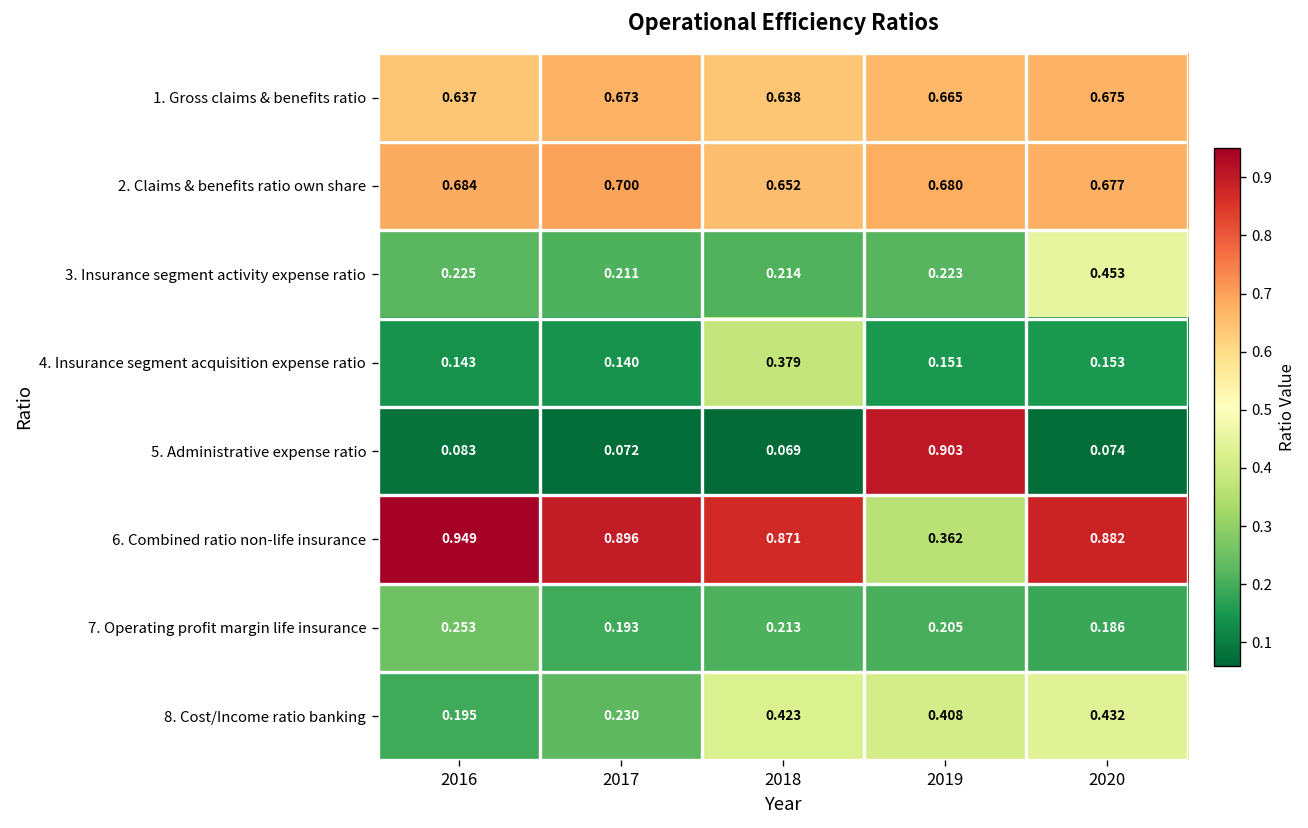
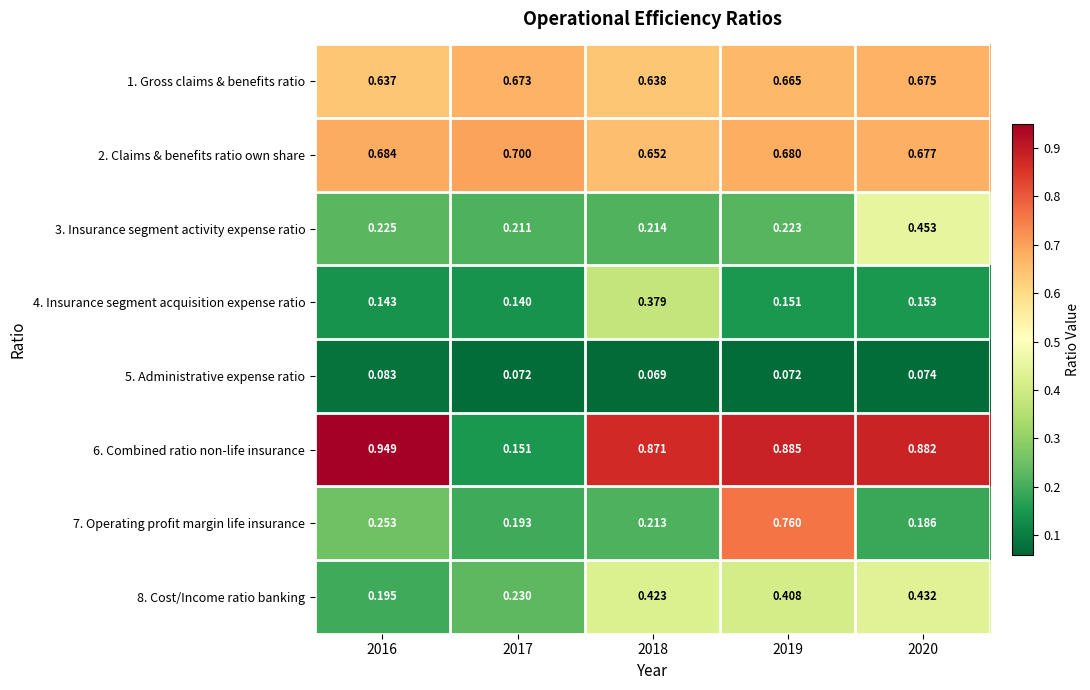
5. Administrative expense ratio, 2019: 0.903 -> 0.072
6. Combined ratio non-life insurance, 2017: 0.896 -> 0.151
6. Combined ratio non-life insurance, 2019: 0.362 -> 0.885
7. Operating profit margin life insurance, 2019: 0.205 -> 0.760
